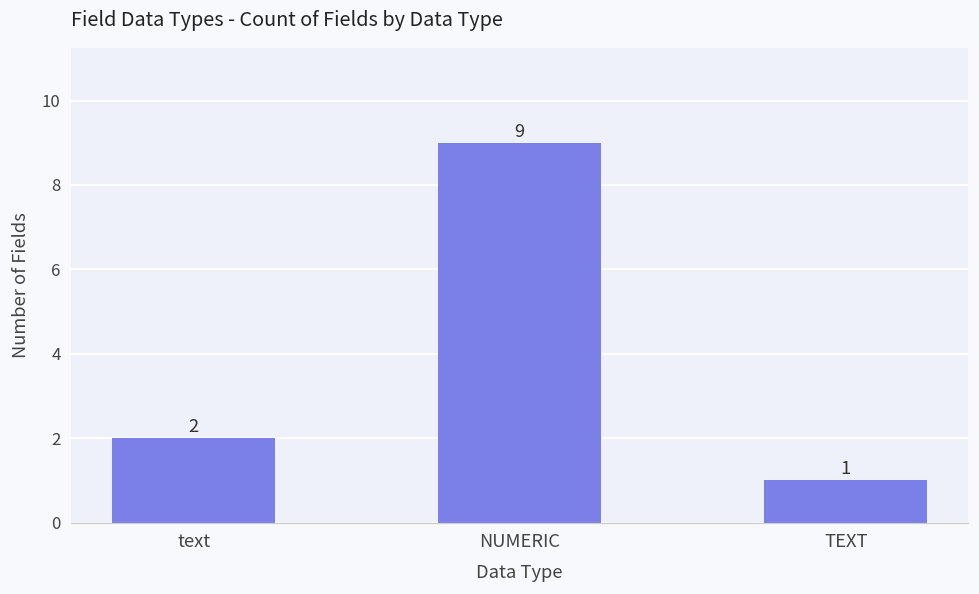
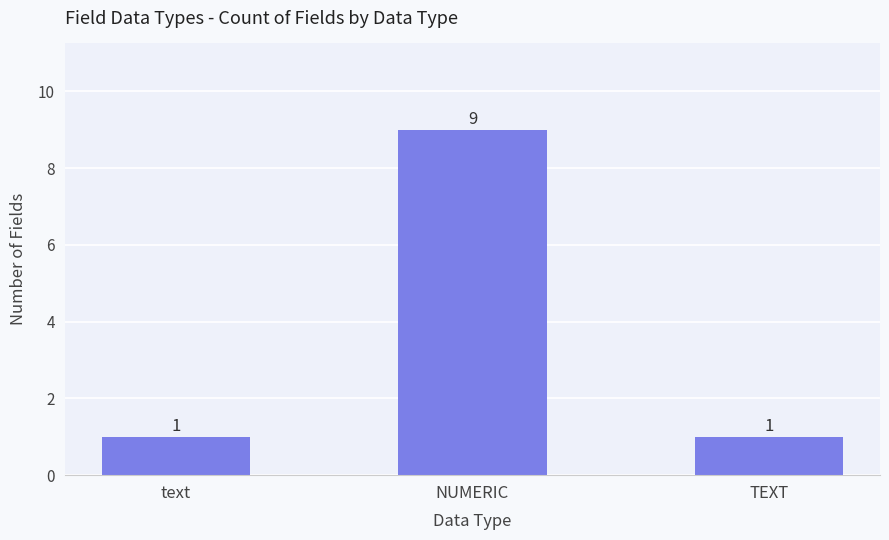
text: 2 -> 1
